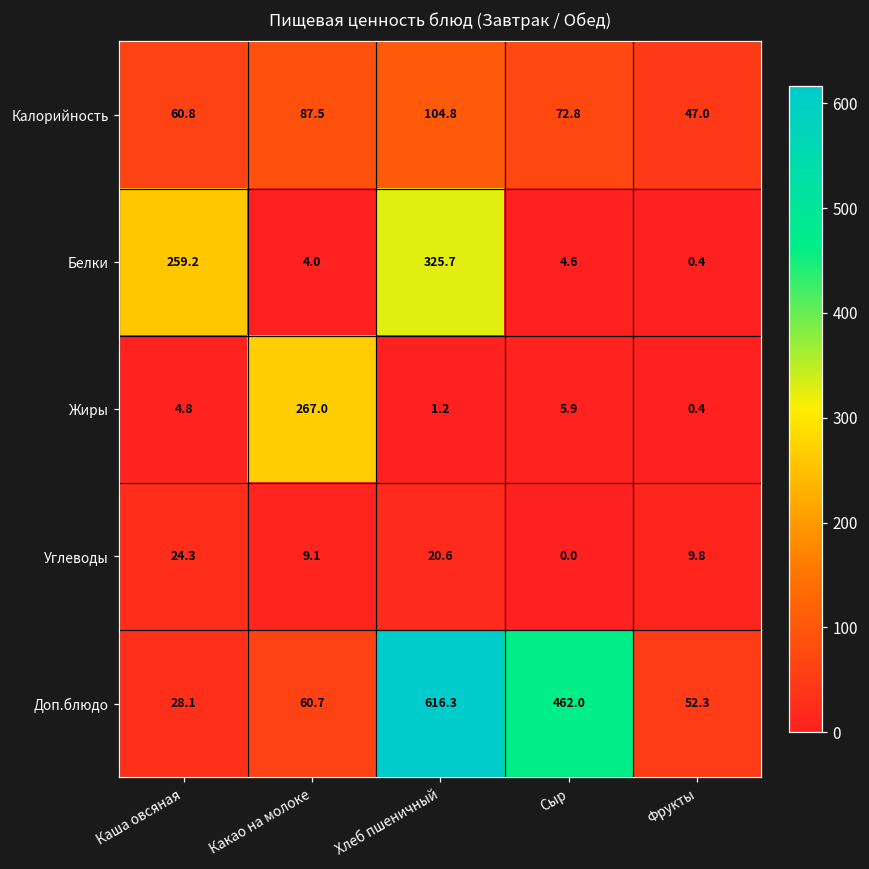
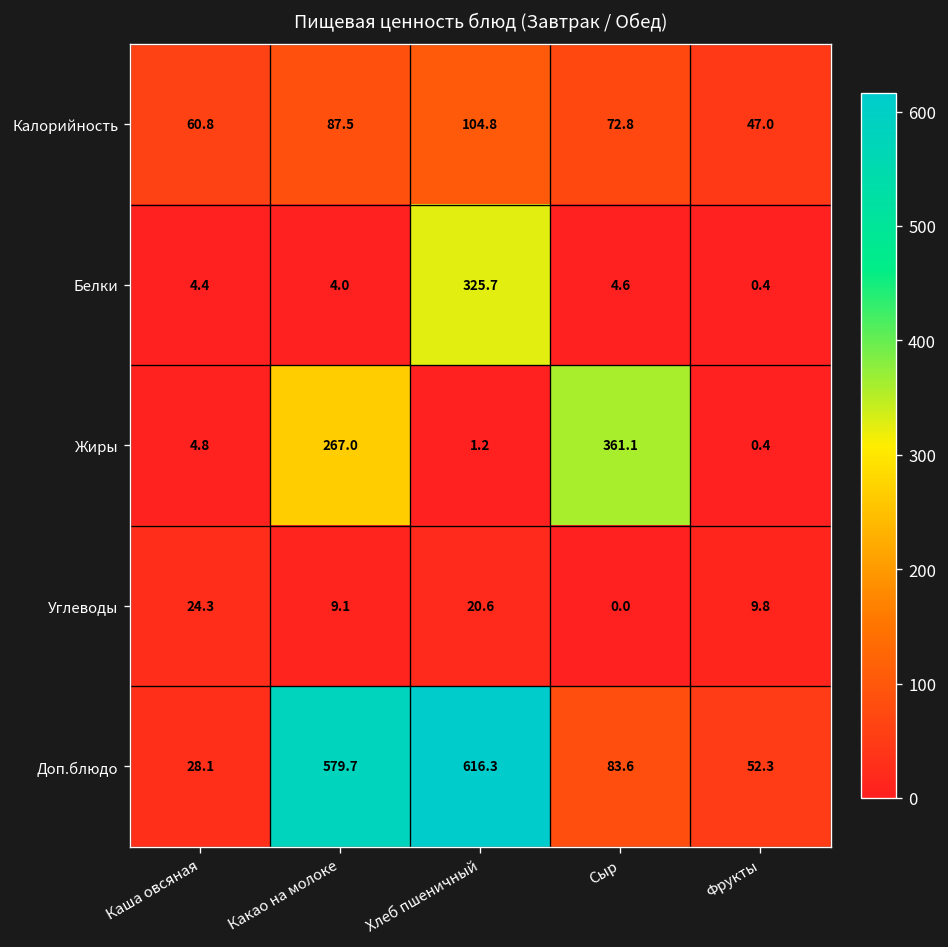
Белки, Каша овсяная: 259.2 -> 4.4
Жиры, Сыр: 5.9 -> 361.1
Доп.блюдо, Какао на молоке: 60.7 -> 579.7
Доп.блюдо, Сыр: 462.0 -> 83.6
